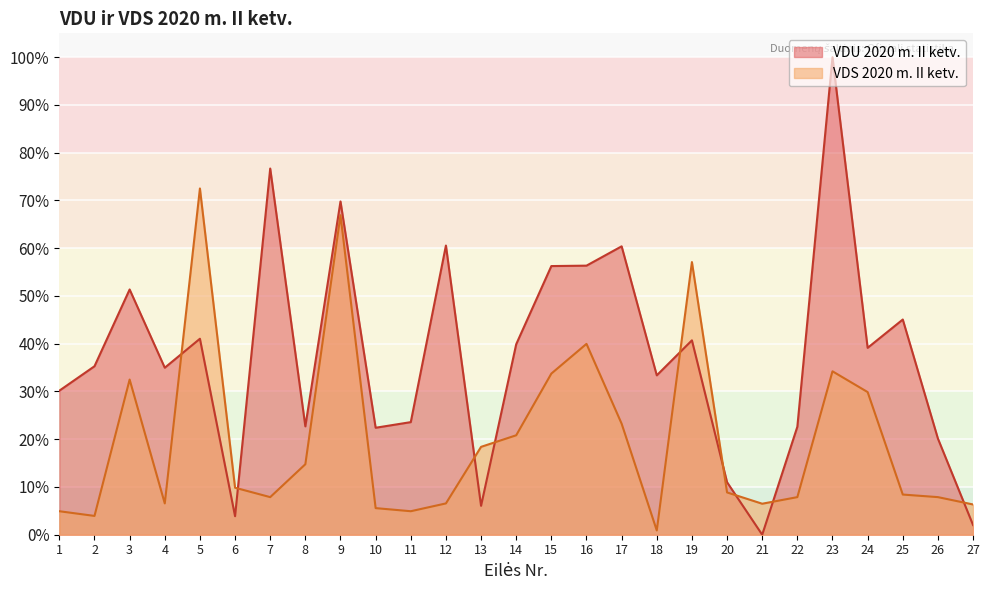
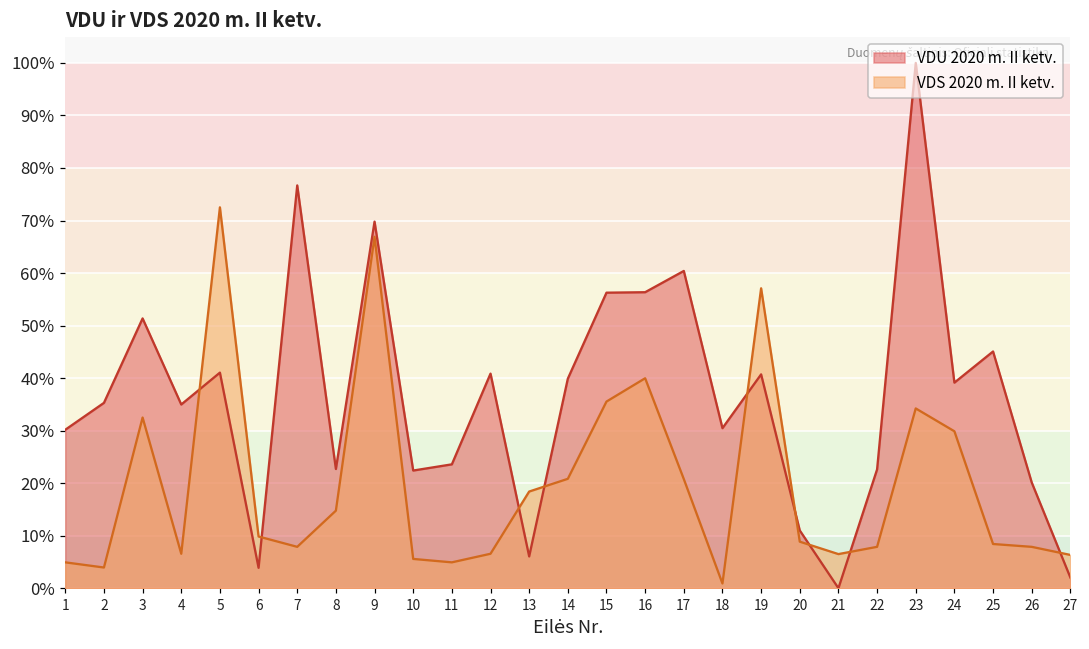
VDU 2020 m. II ketv., 12: 61% -> 41%
VDS 2020 m. II ketv., 15: 34% -> 36%
VDS 2020 m. II ketv., 17: 23% -> 21%
VDU 2020 m. II ketv., 18: 33% -> 30%
